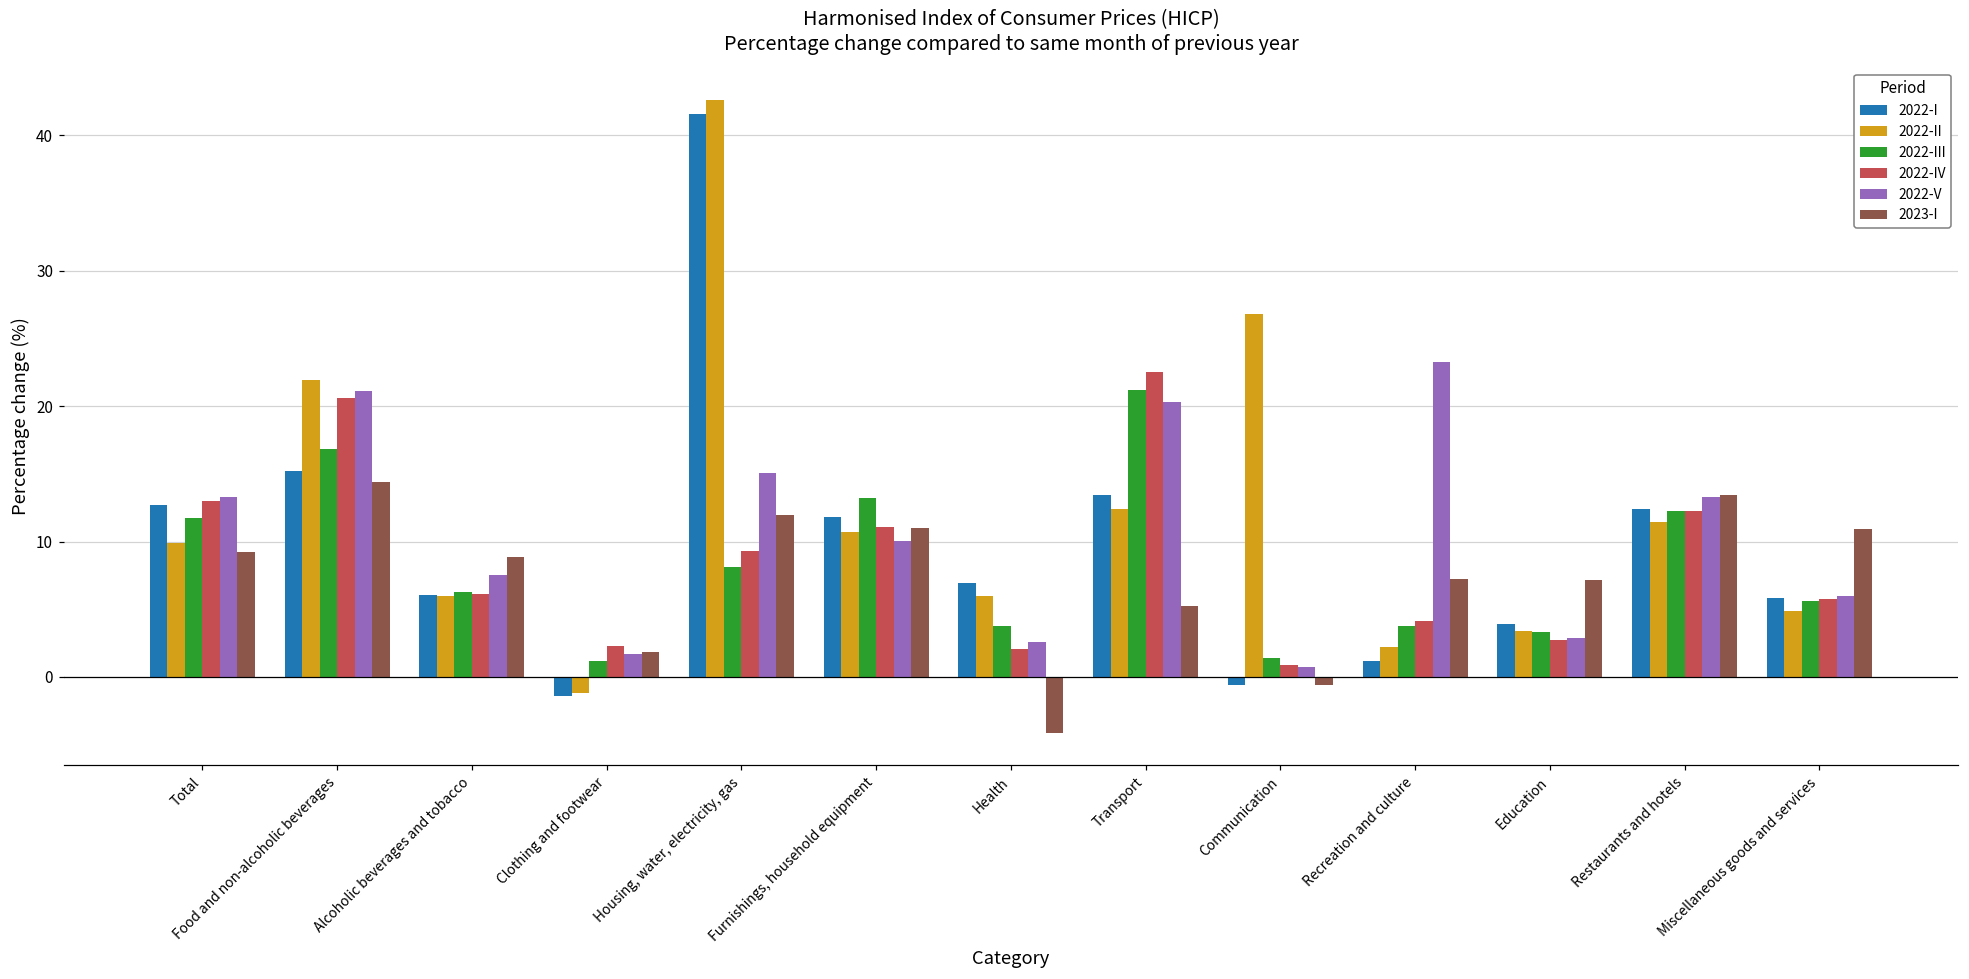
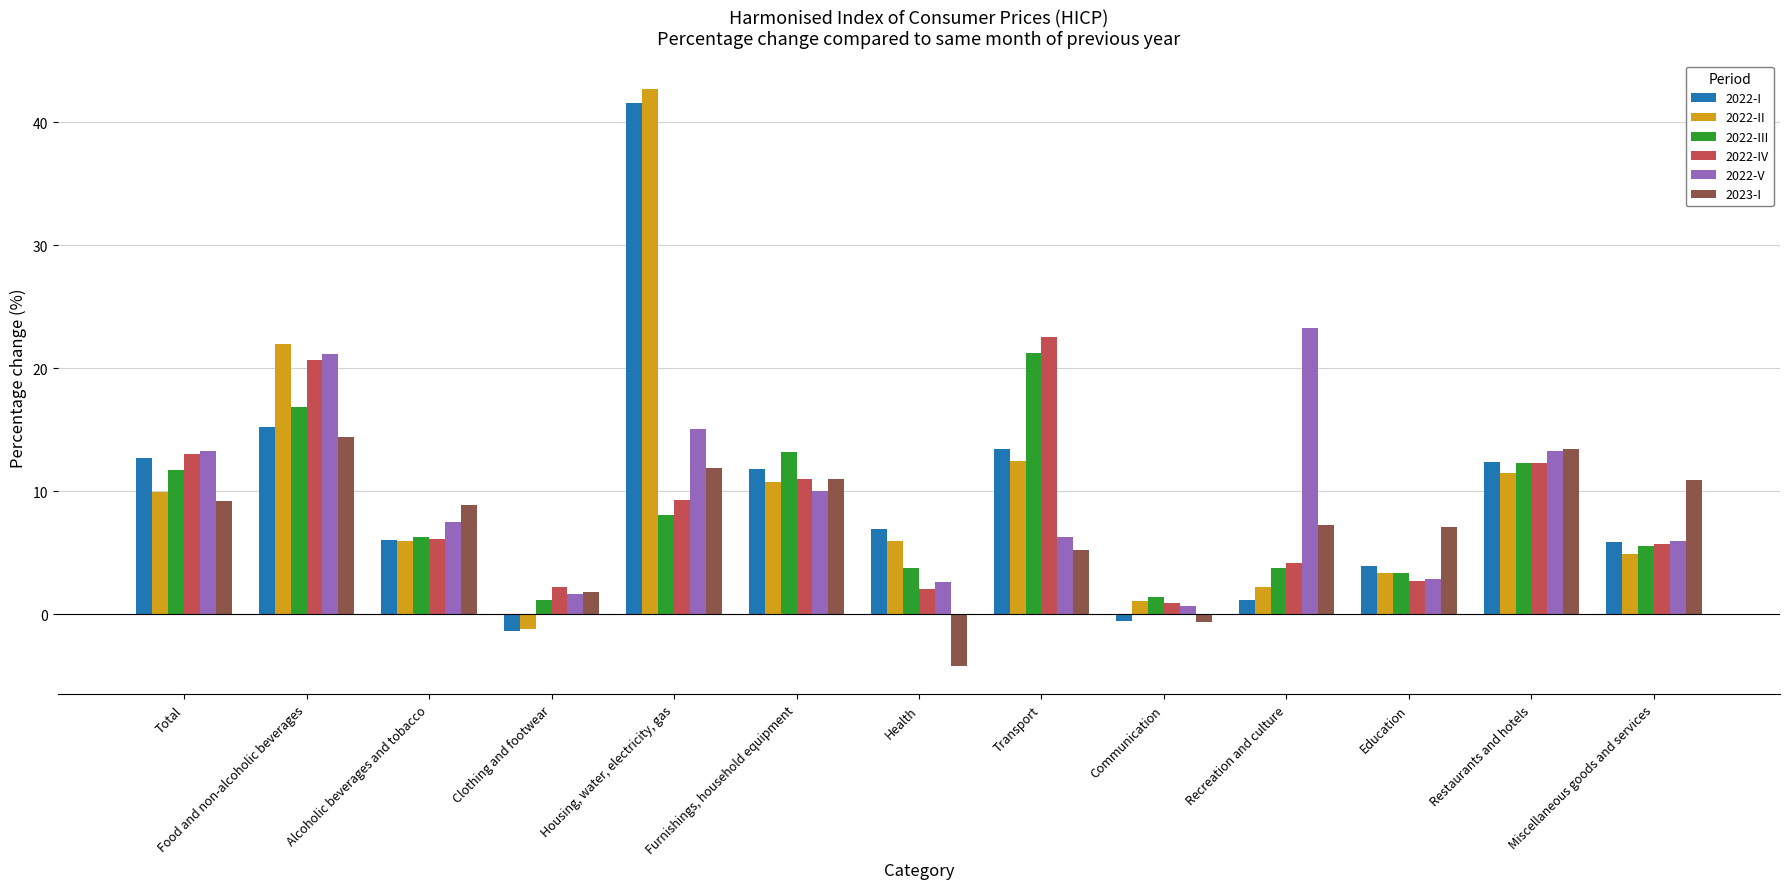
2022-V, Transport: 20.3 -> 6.3
2022-II, Communication: 26.8 -> 1.1
